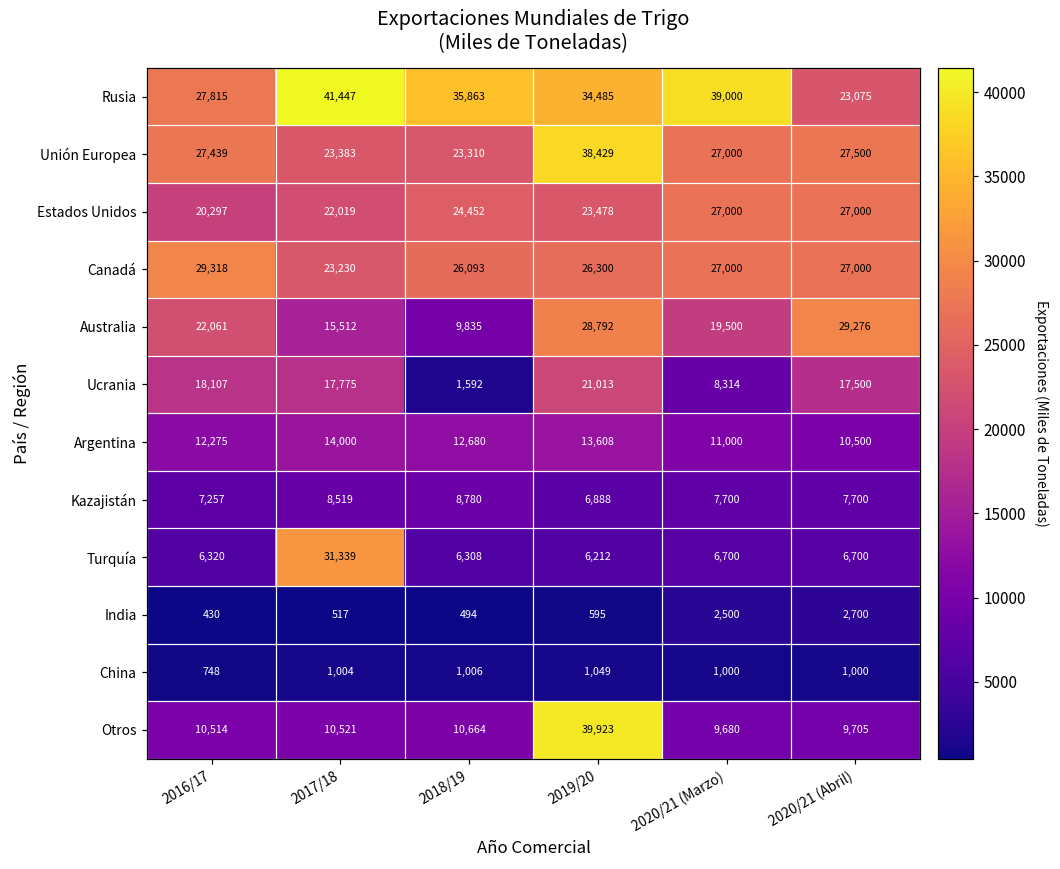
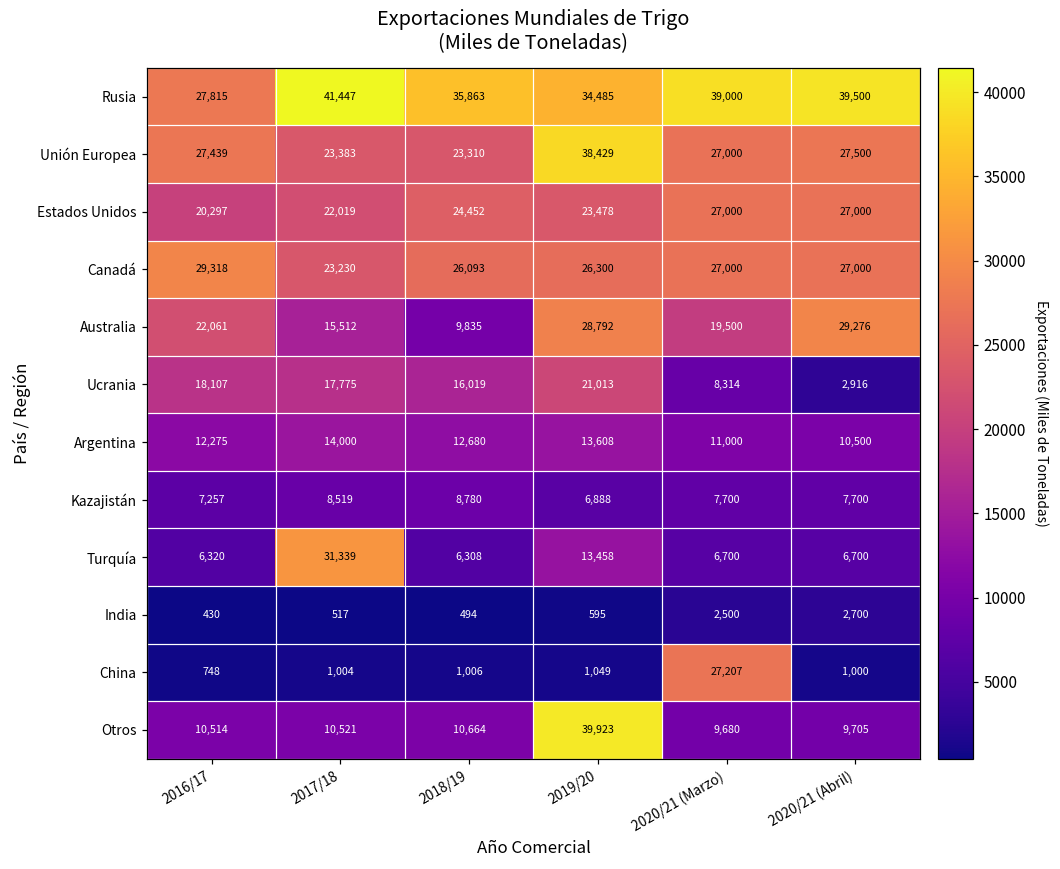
Rusia, 2020/21 (Abril): 23,075 -> 39,500
Ucrania, 2018/19: 1,592 -> 16,019
Ucrania, 2020/21 (Abril): 17,500 -> 2,916
Turquía, 2019/20: 6,212 -> 13,458
China, 2020/21 (Marzo): 1,000 -> 27,207
